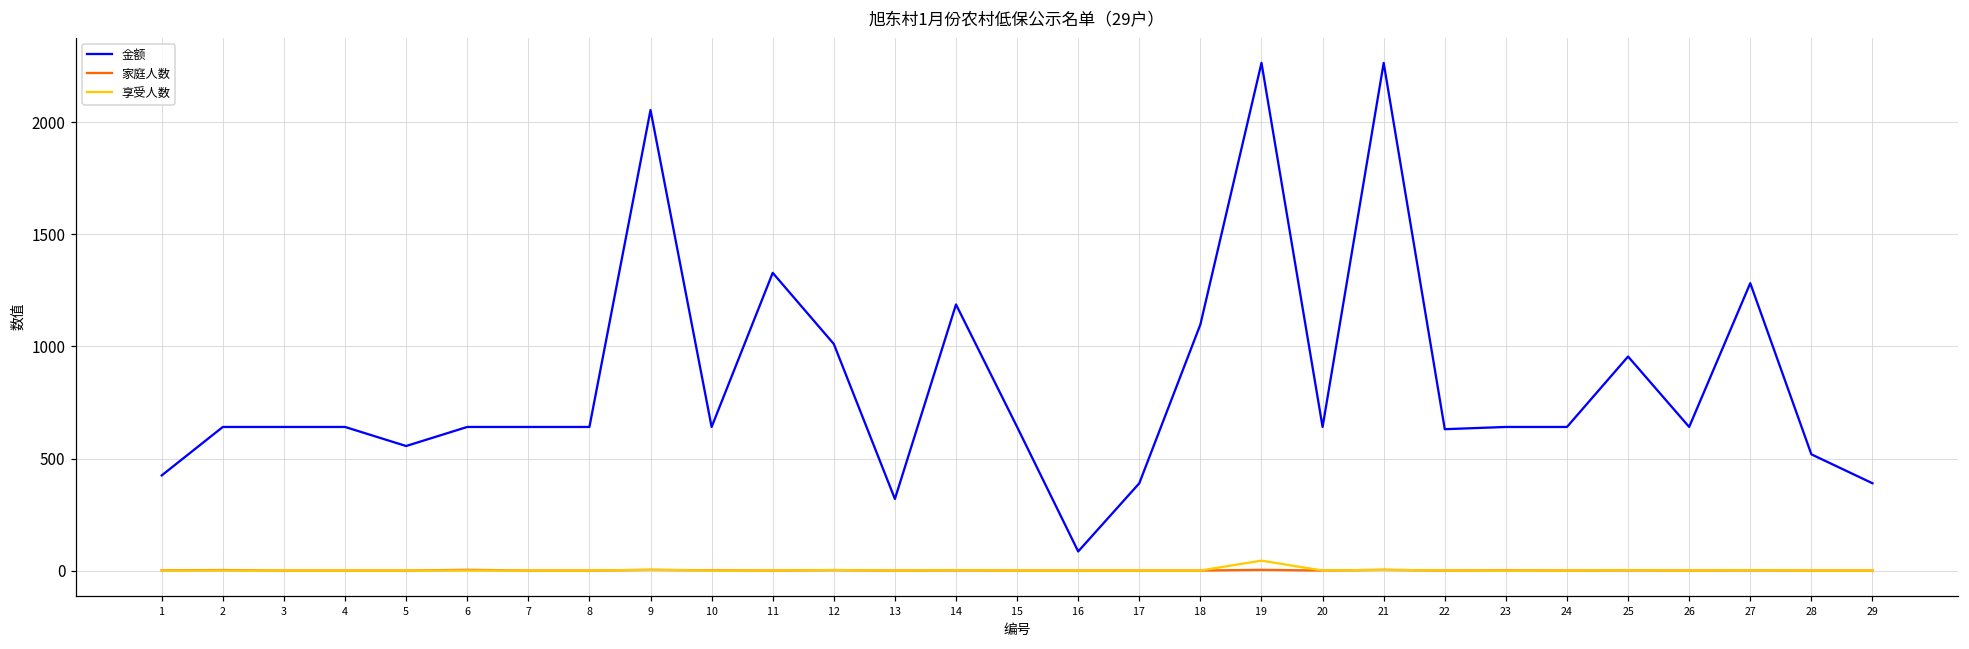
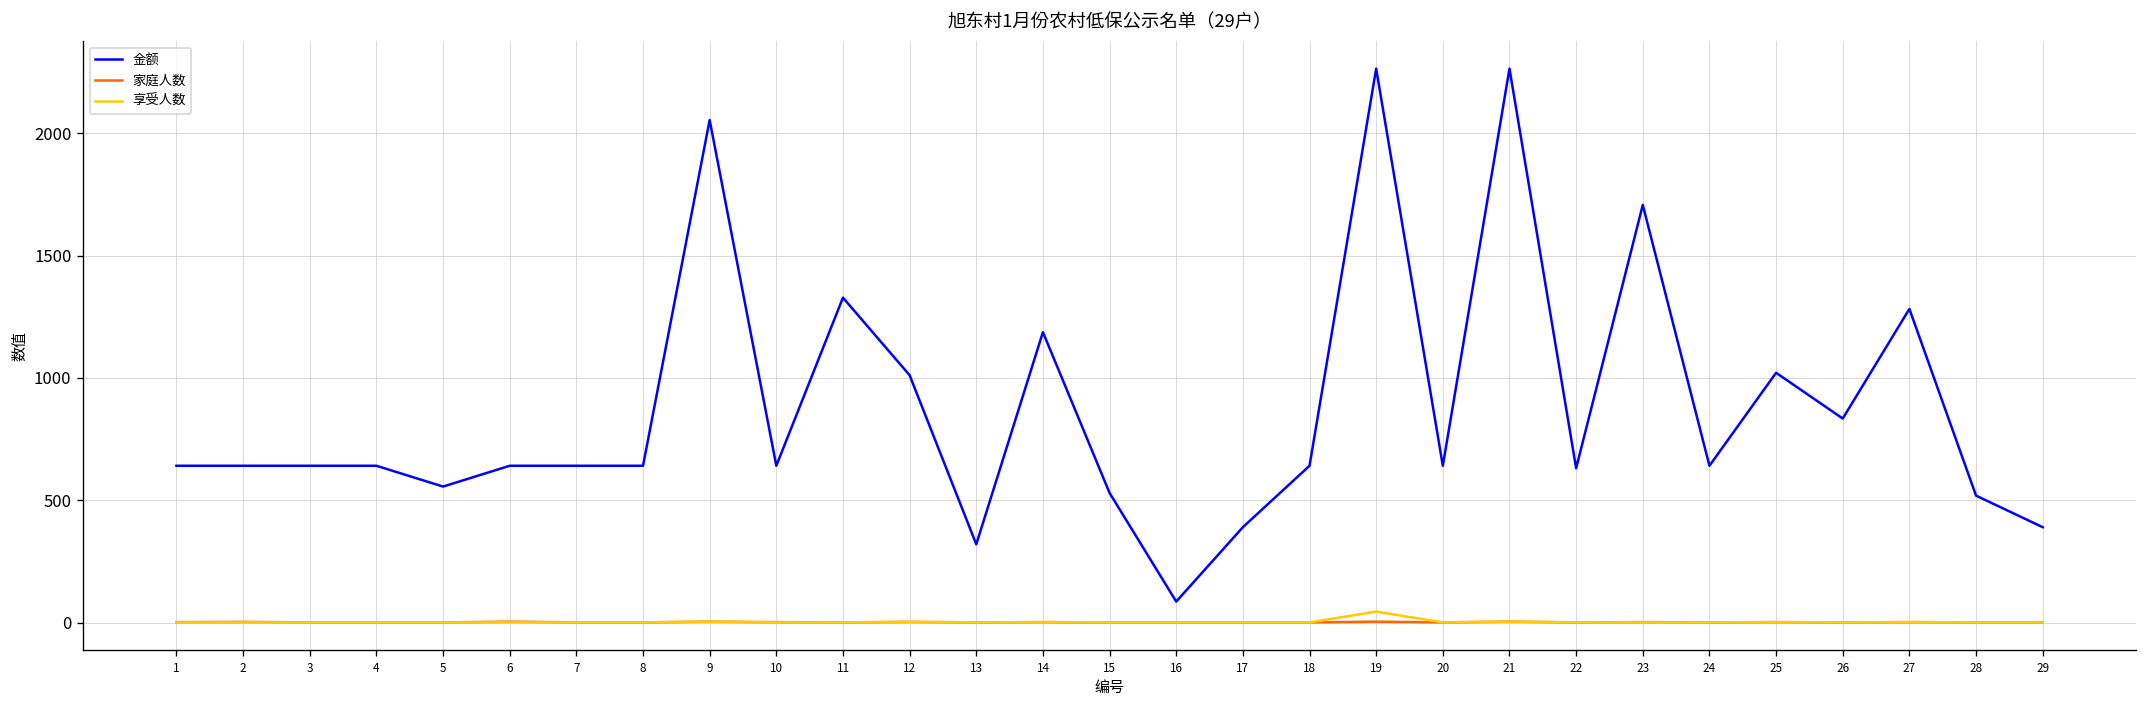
金额, 1: 430 -> 640
金额, 15: 640 -> 530
金额, 18: 1100 -> 640
金额, 23: 640 -> 1710
金额, 25: 960 -> 1020
金额, 26: 640 -> 830
